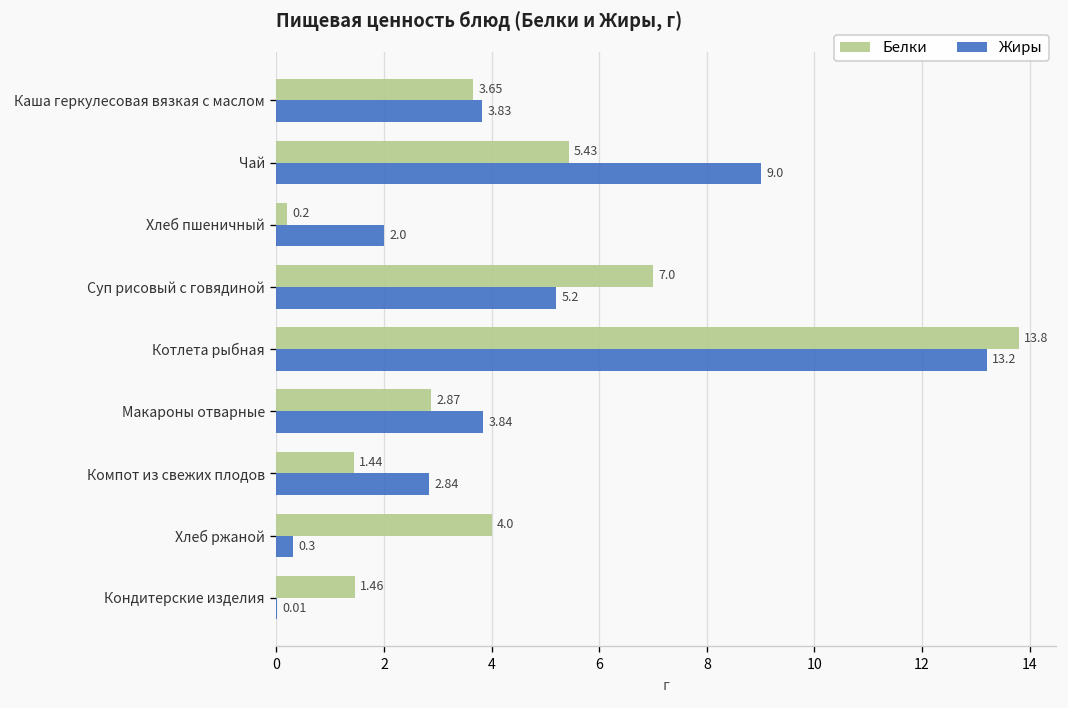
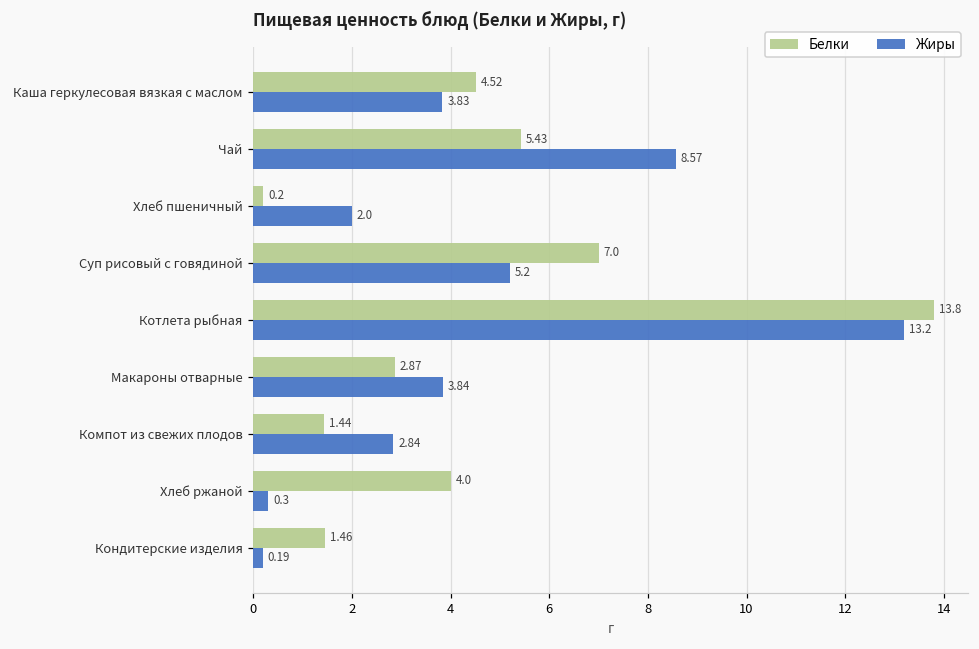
Белки, Каша геркулесовая вязкая с маслом: 3.65 -> 4.52
Жиры, Чай: 9.0 -> 8.57
Жиры, Кондитерские изделия: 0.01 -> 0.19
